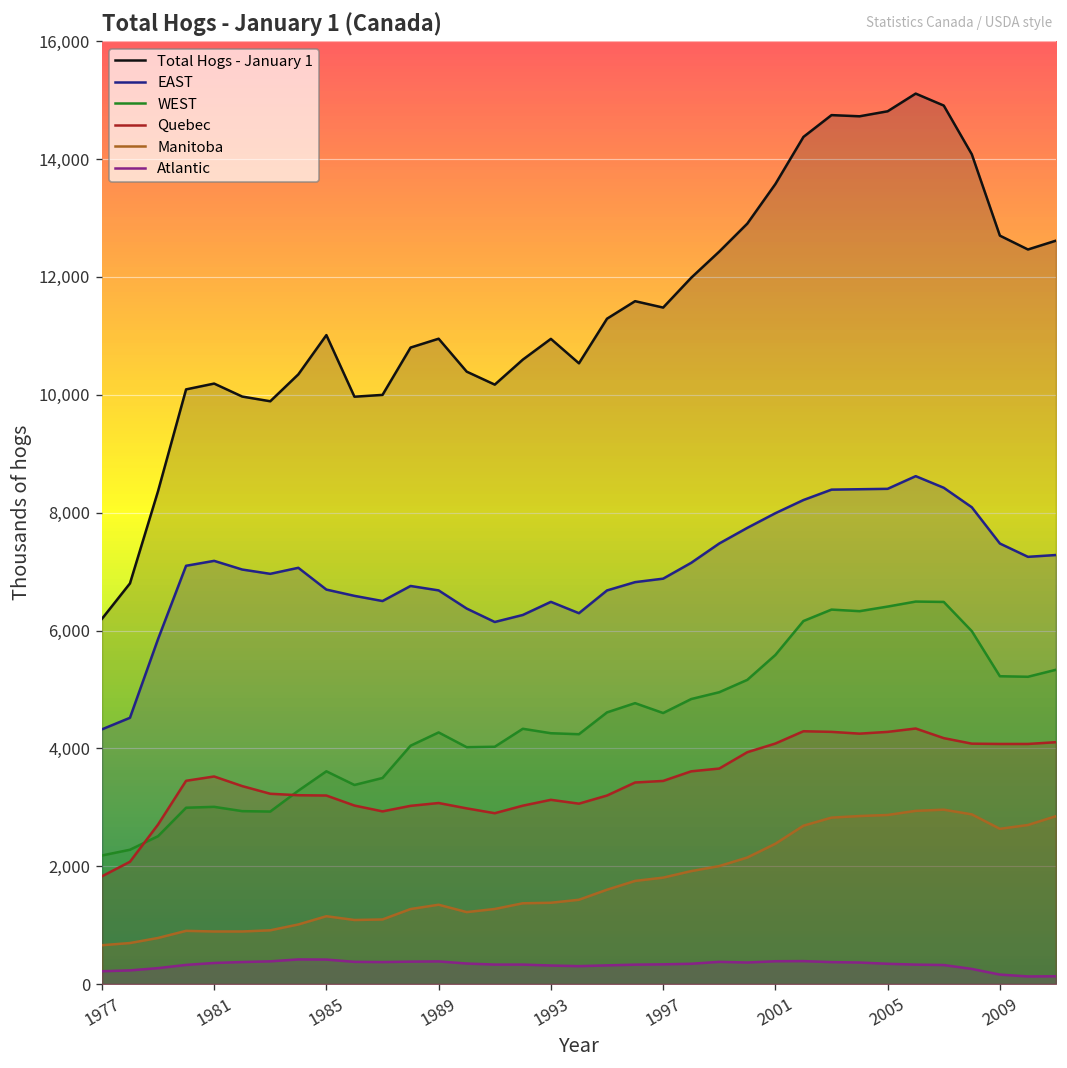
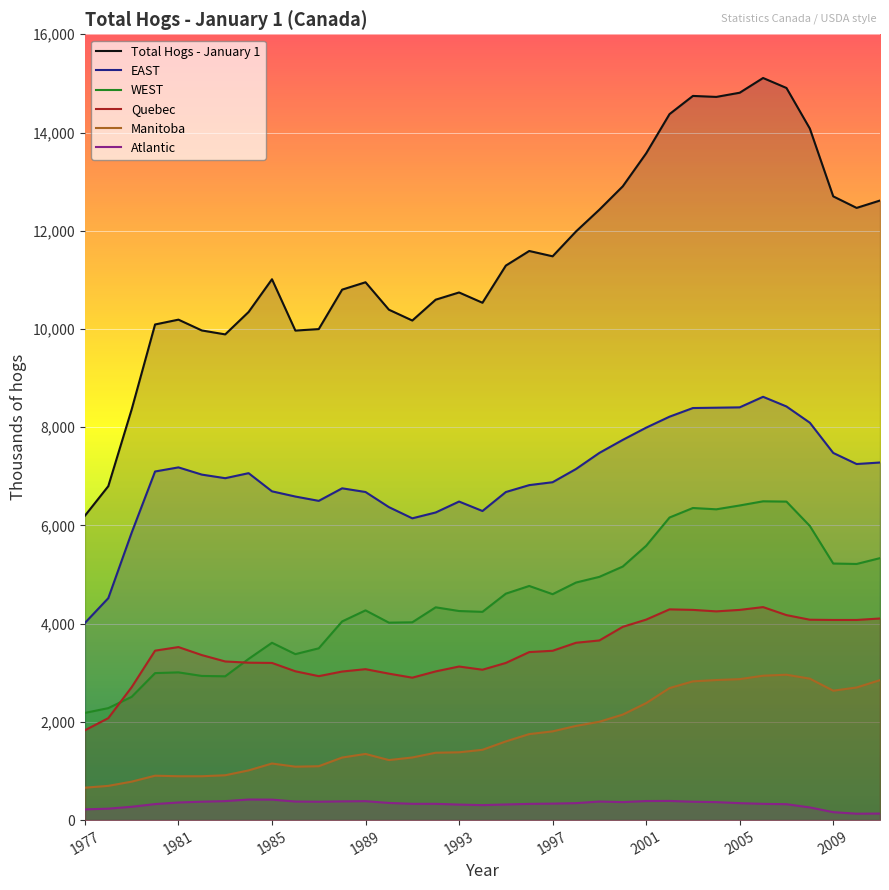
EAST, 1977: 4,300 -> 4,000
Total Hogs - January 1, 1993: 10,900 -> 10,700
